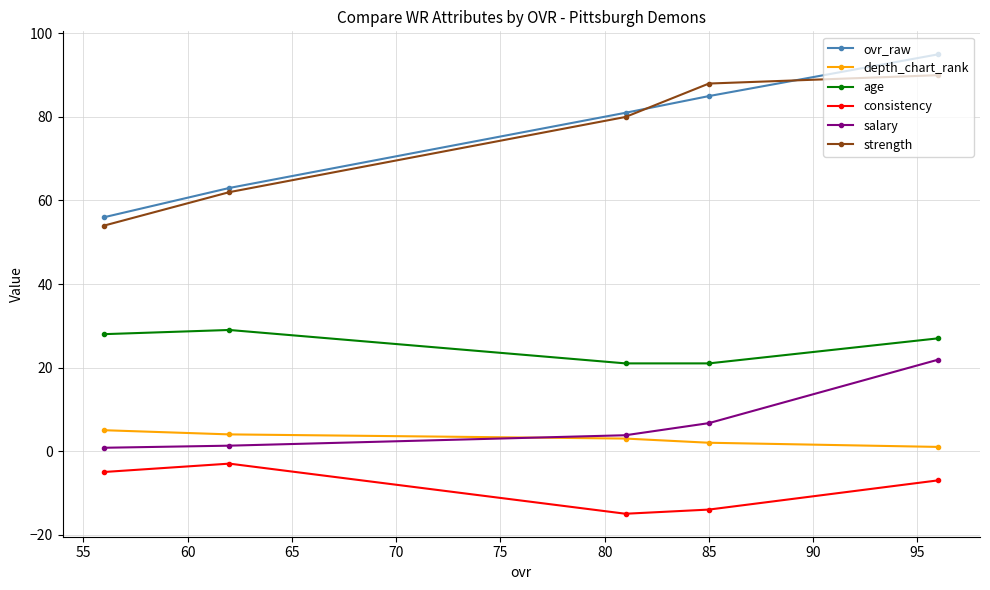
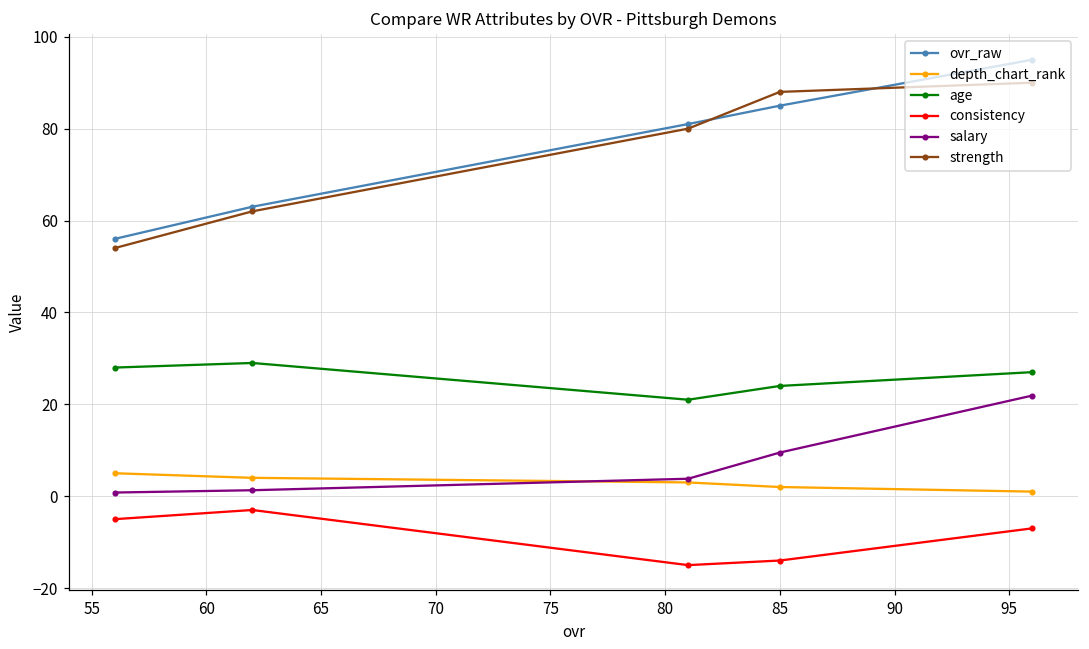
age, 85: 21 -> 24
salary, 85: 7 -> 10
